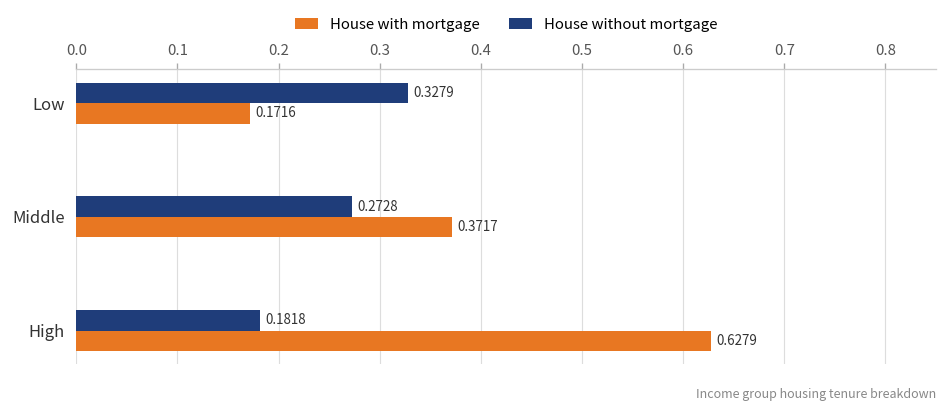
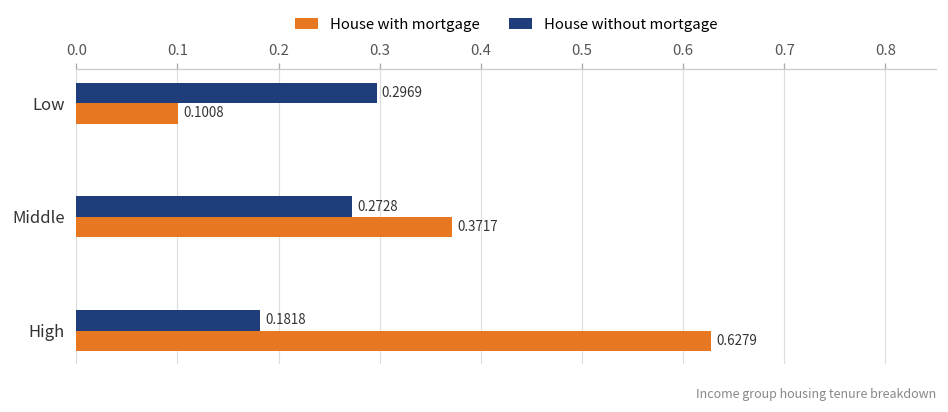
House without mortgage, Low: 0.3279 -> 0.2969
House with mortgage, Low: 0.1716 -> 0.1008
